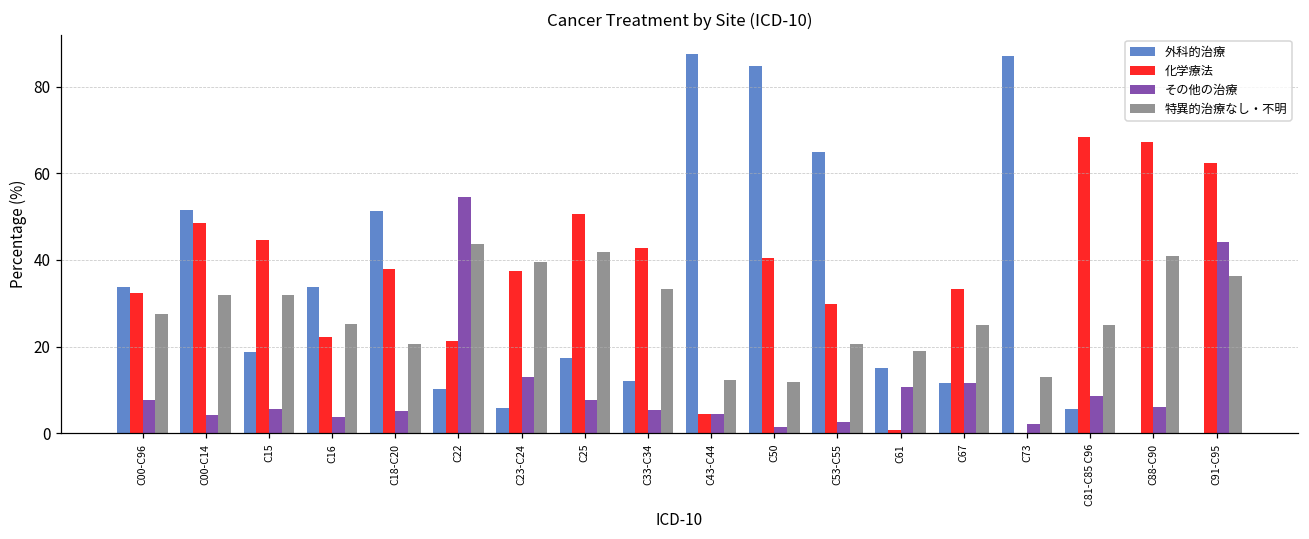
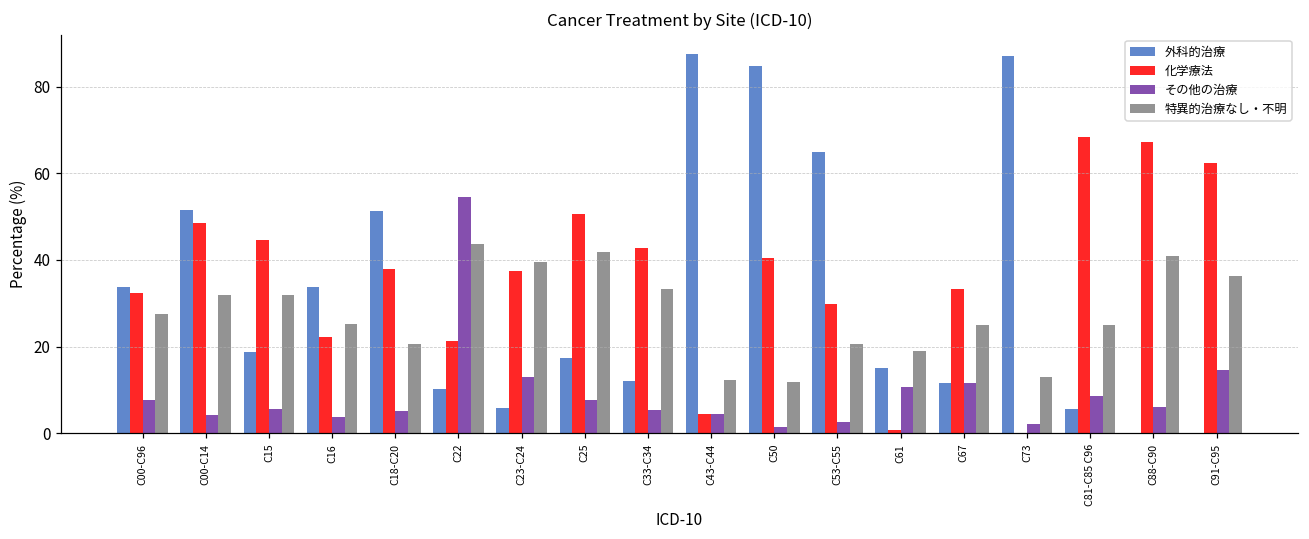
その他の治療, C91-C95: 44 -> 14
